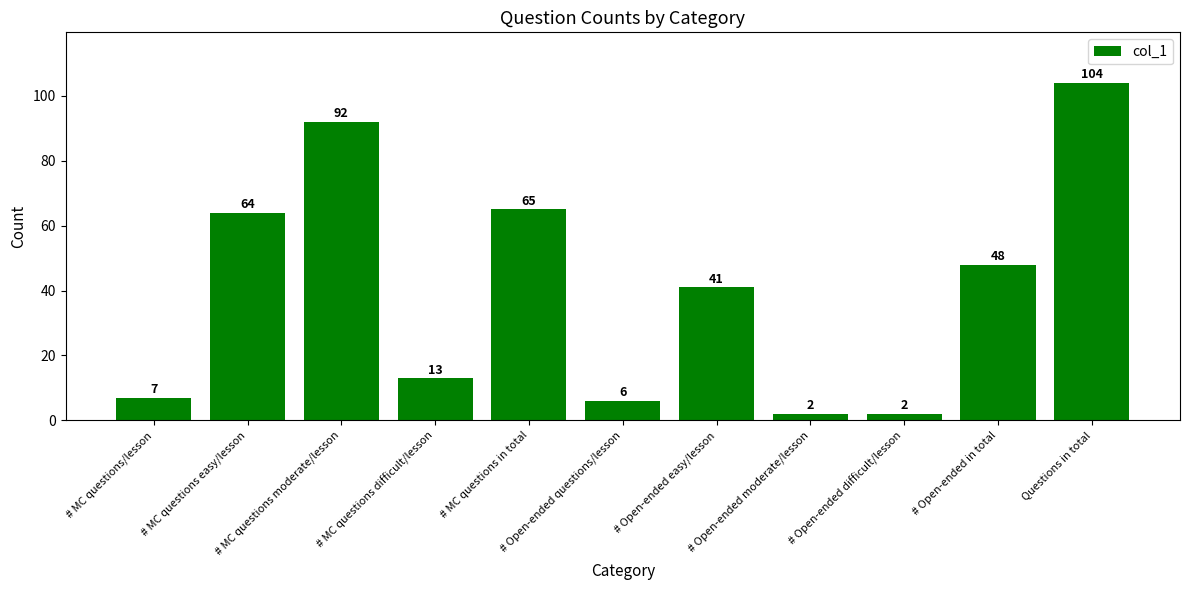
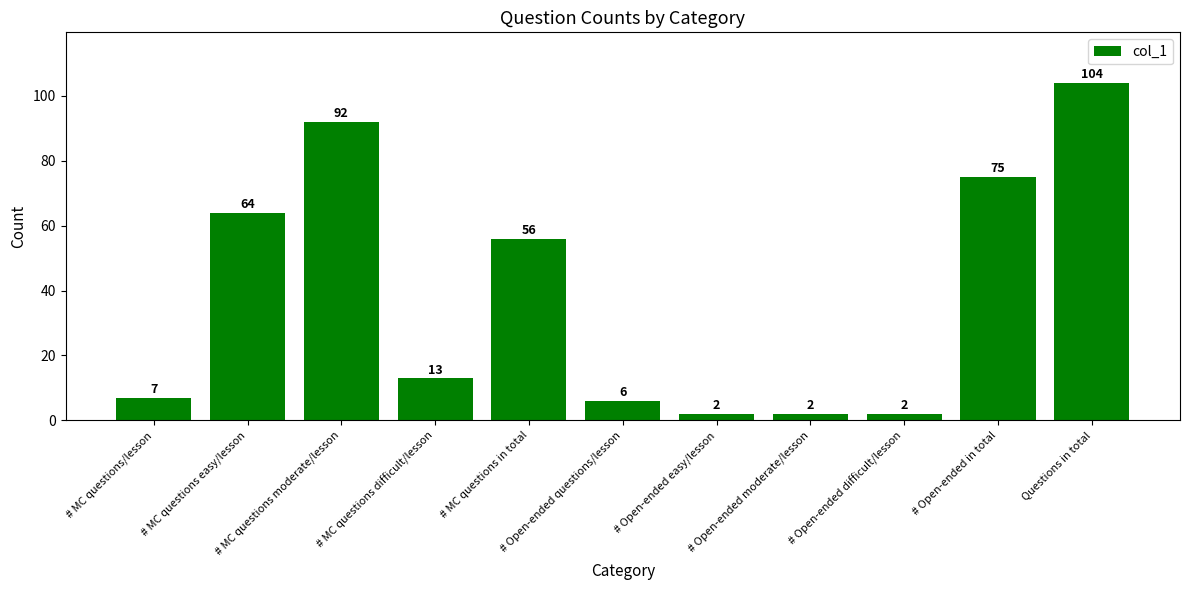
# MC questions in total: 65 -> 56
# Open-ended easy/lesson: 41 -> 2
# Open-ended in total: 48 -> 75
